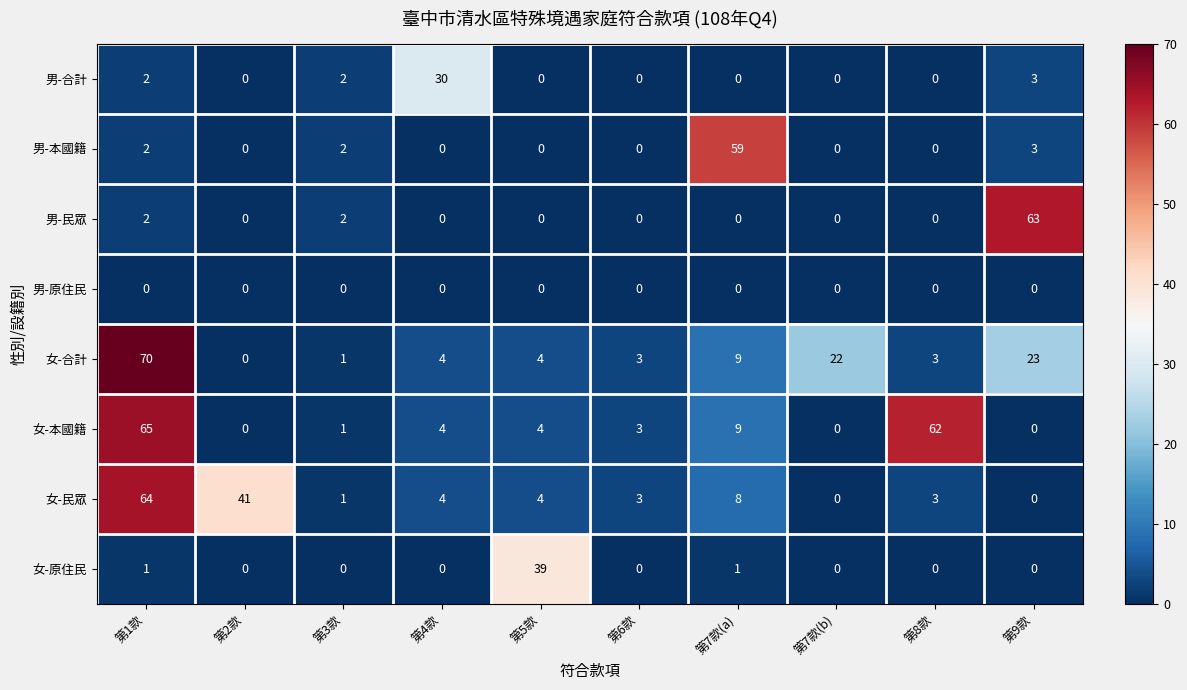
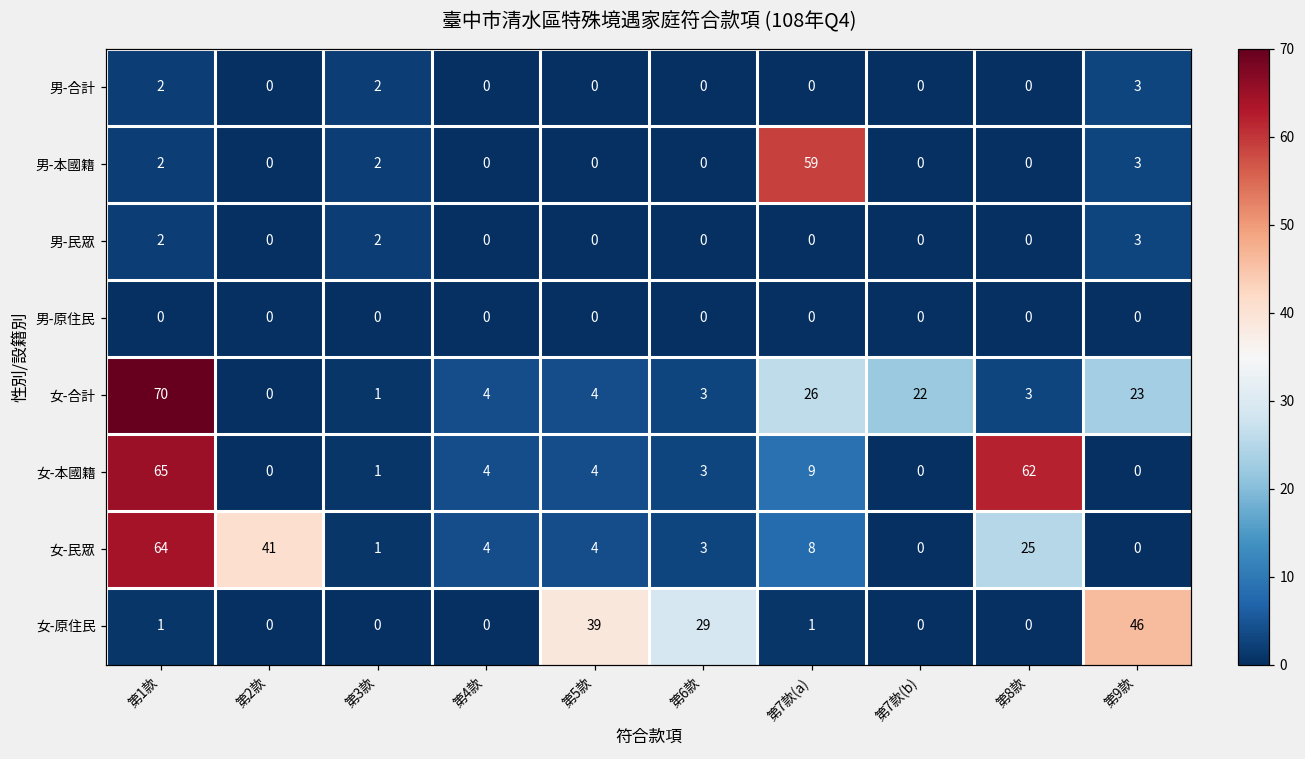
男-合計, 第4款: 30 -> 0
男-民眾, 第9款: 63 -> 3
女-合計, 第7款(a): 9 -> 26
女-民眾, 第8款: 3 -> 25
女-原住民, 第6款: 0 -> 29
女-原住民, 第9款: 0 -> 46
